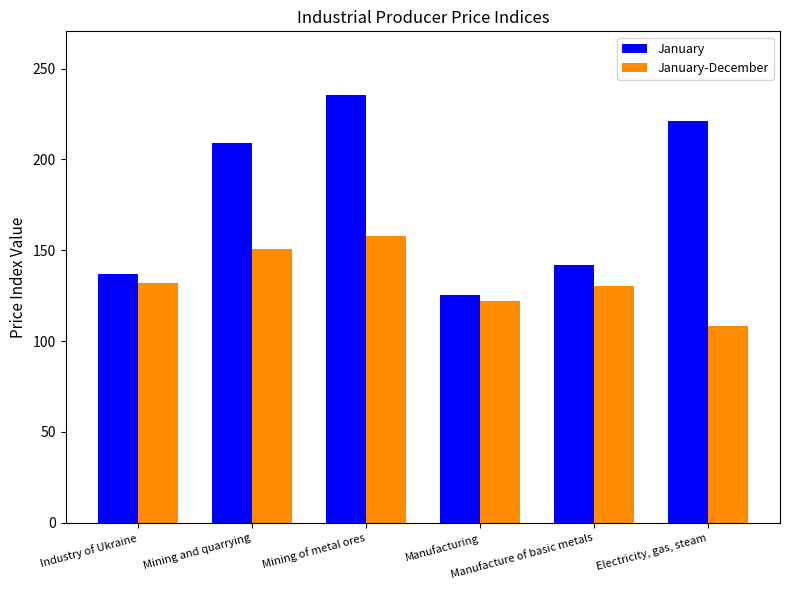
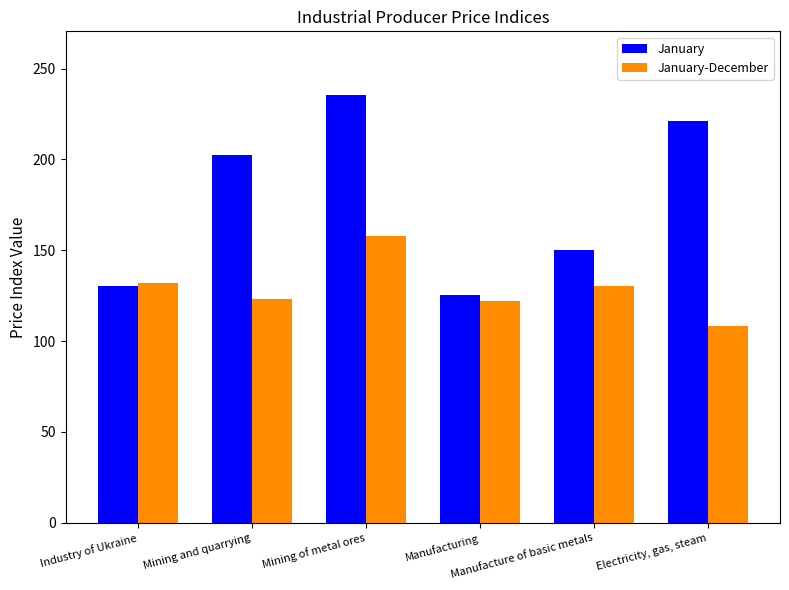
January, Industry of Ukraine: 137 -> 130
January, Mining and quarrying: 209 -> 202
January-December, Mining and quarrying: 151 -> 123
January, Manufacture of basic metals: 142 -> 150
